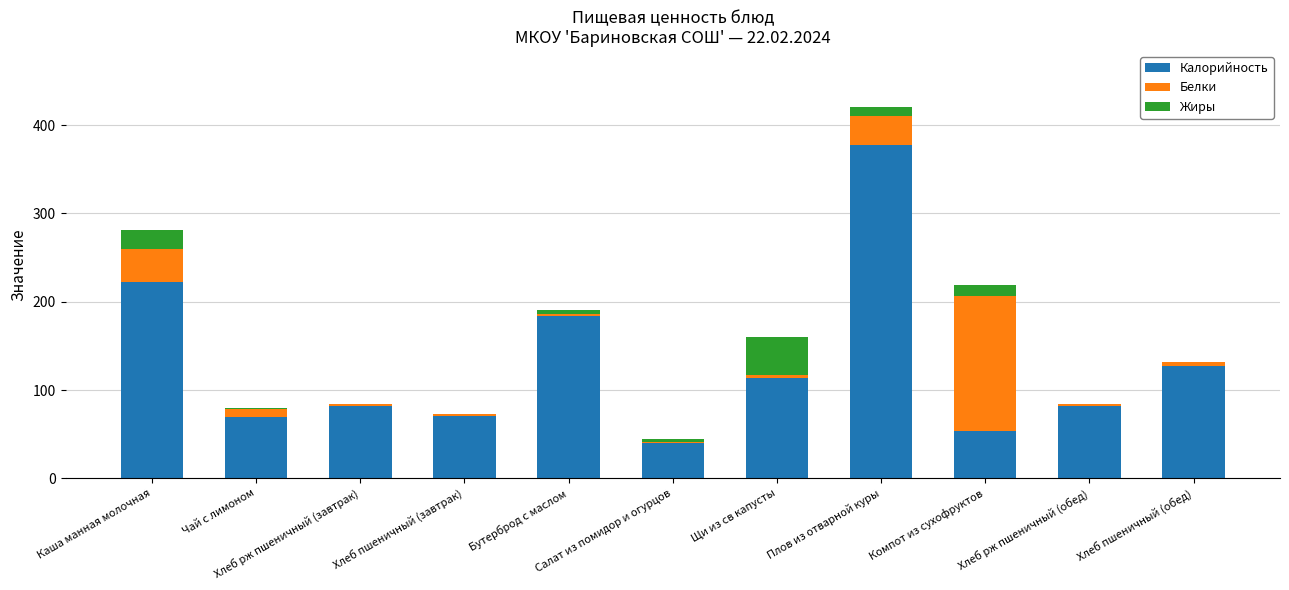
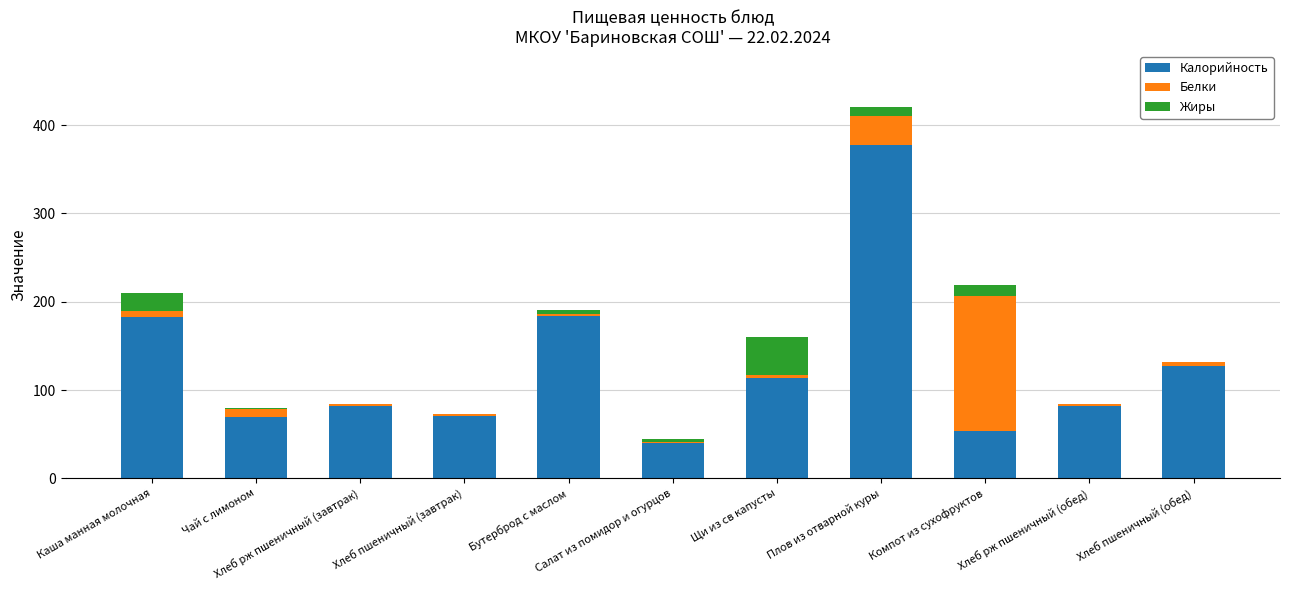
Калорийность, Каша манная молочная: 220 -> 180
Белки, Каша манная молочная: 40 -> 10
